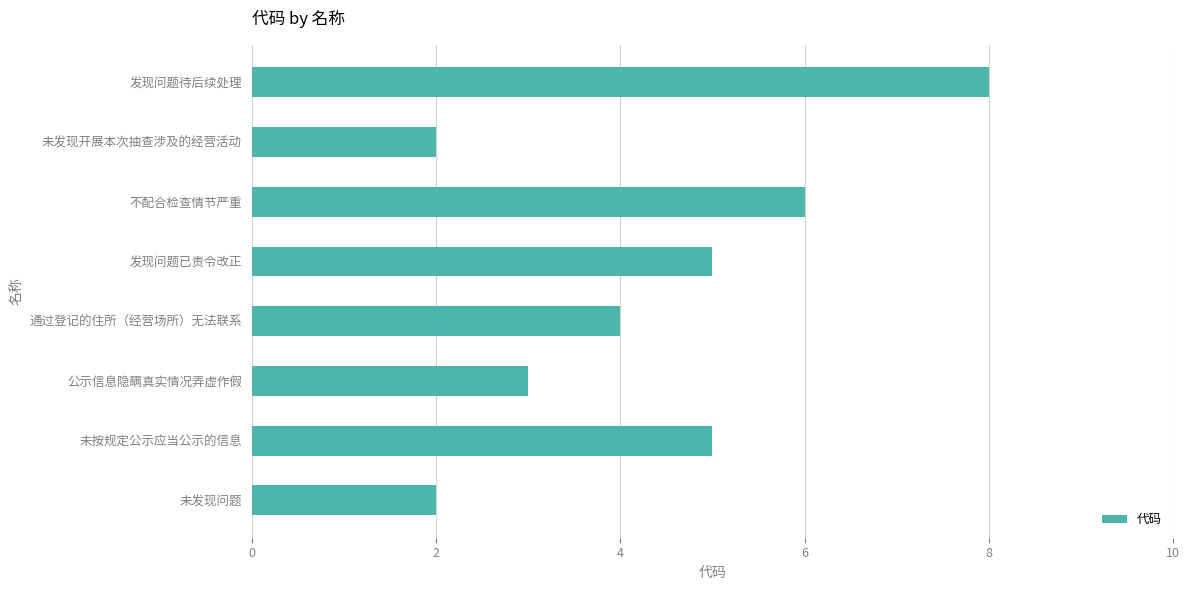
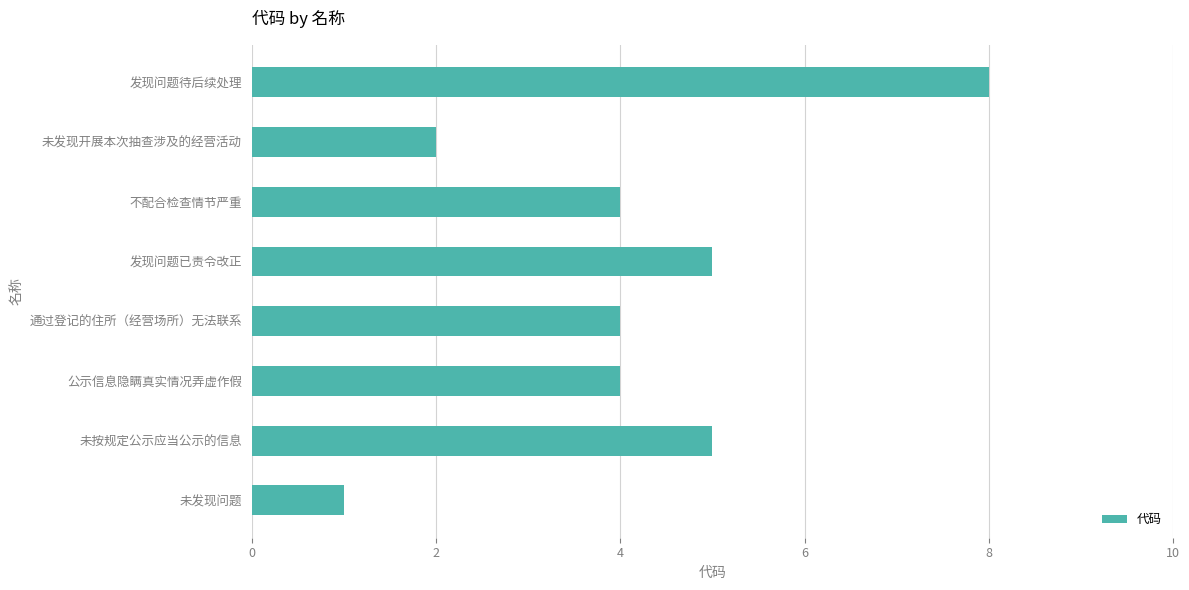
不配合检查情节严重: 6 -> 4
公示信息隐瞒真实情况弄虚作假: 3 -> 4
未发现问题: 2 -> 1
